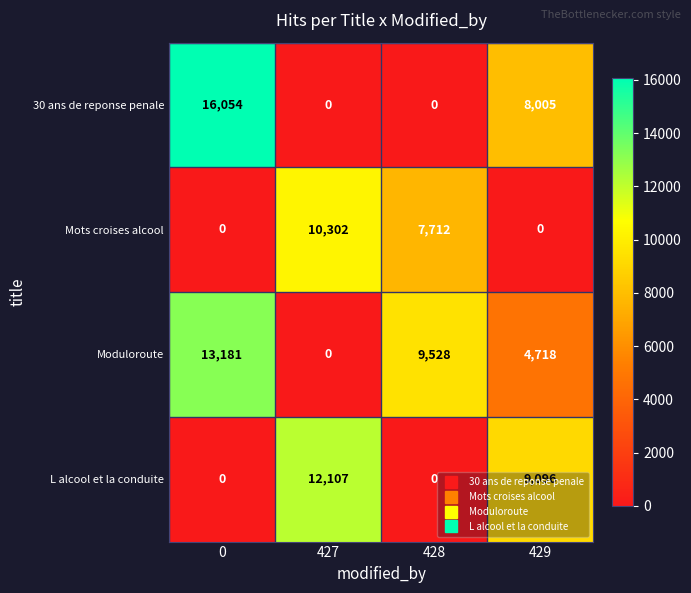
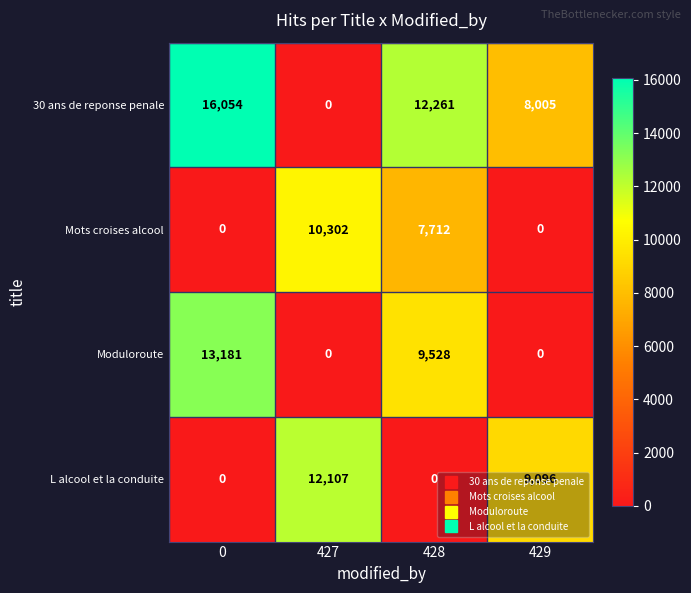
30 ans de reponse penale, 428: 0 -> 12,261
Moduloroute, 429: 4,718 -> 0
